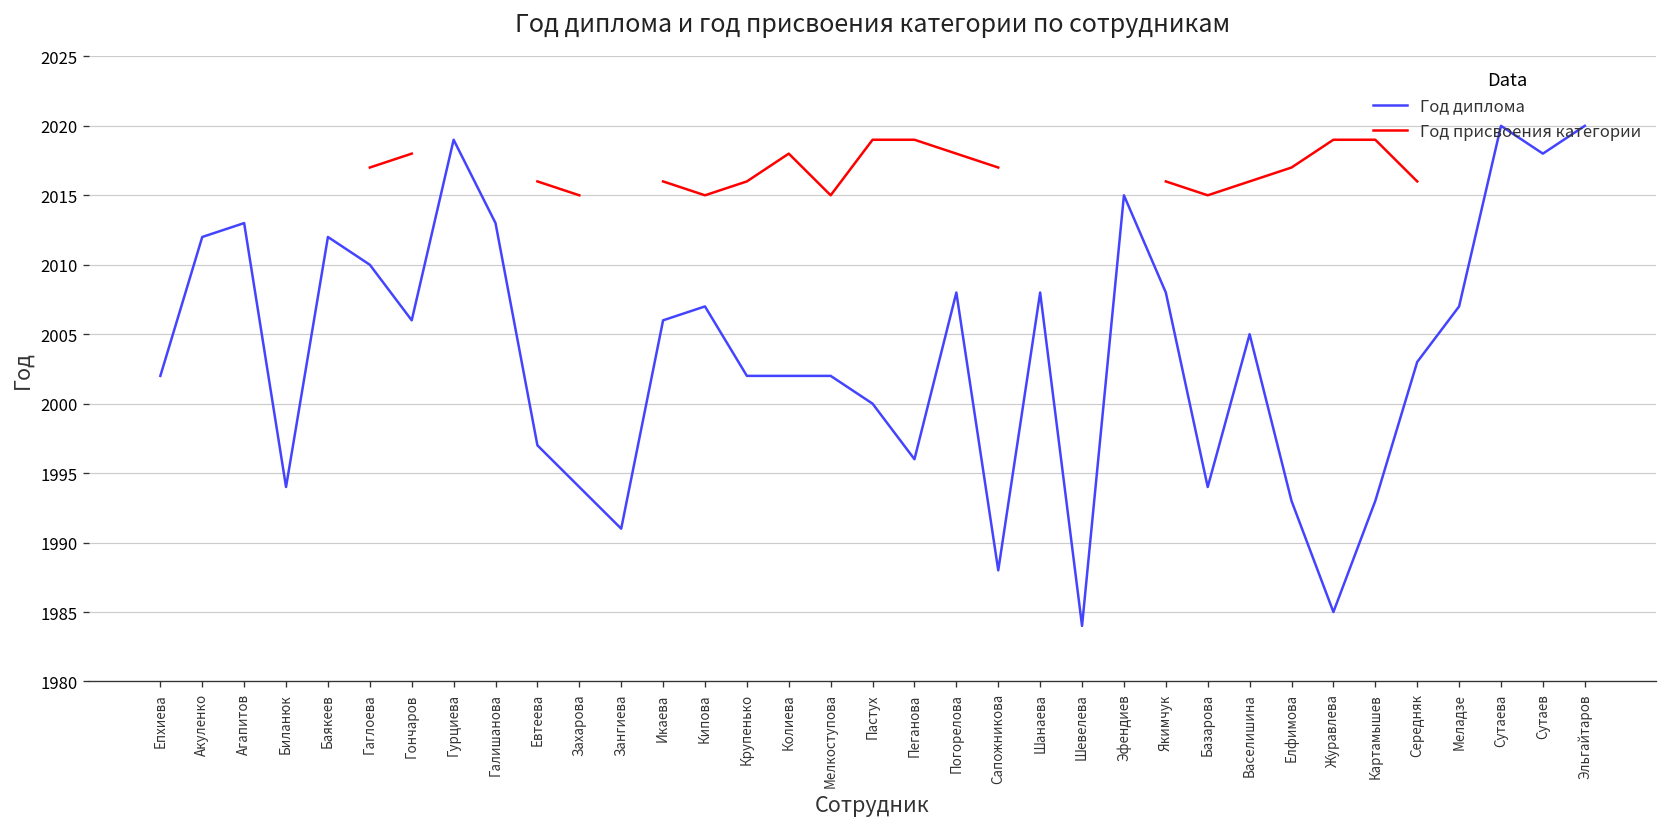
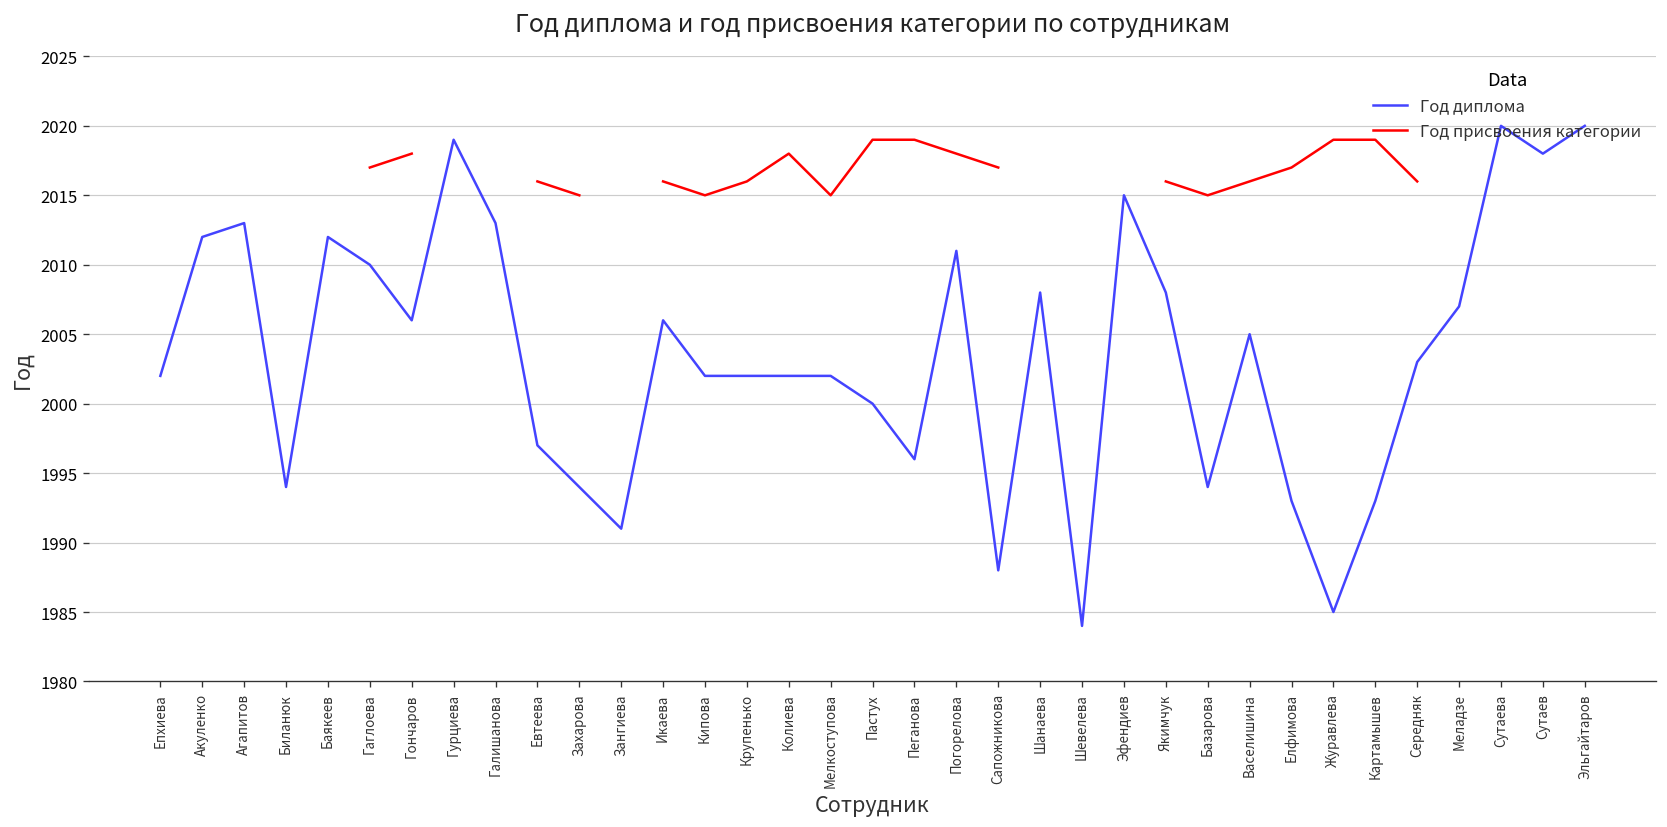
Год диплома, Кипова: 2007 -> 2002
Год диплома, Погорелова: 2008 -> 2011
